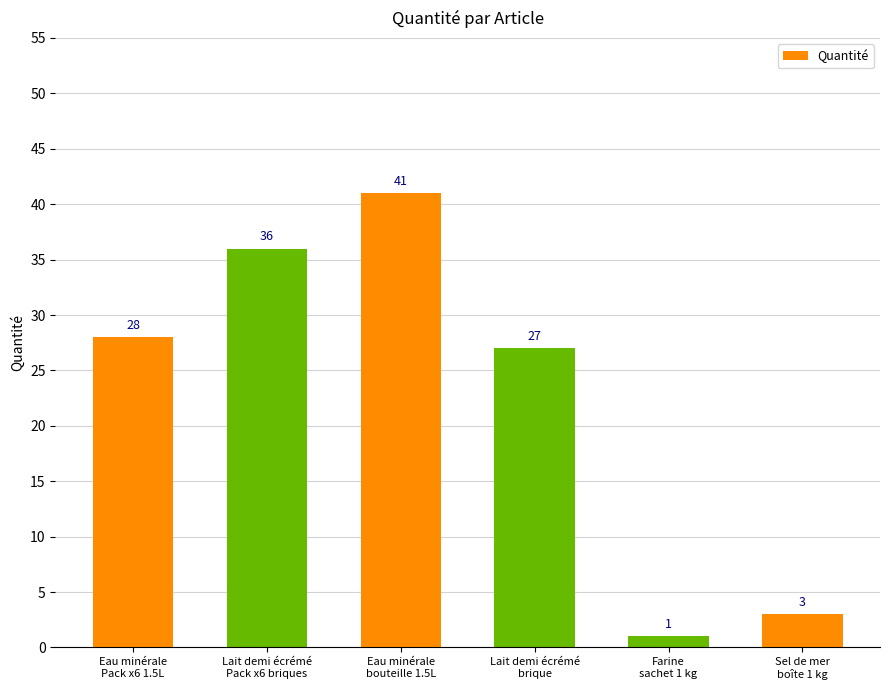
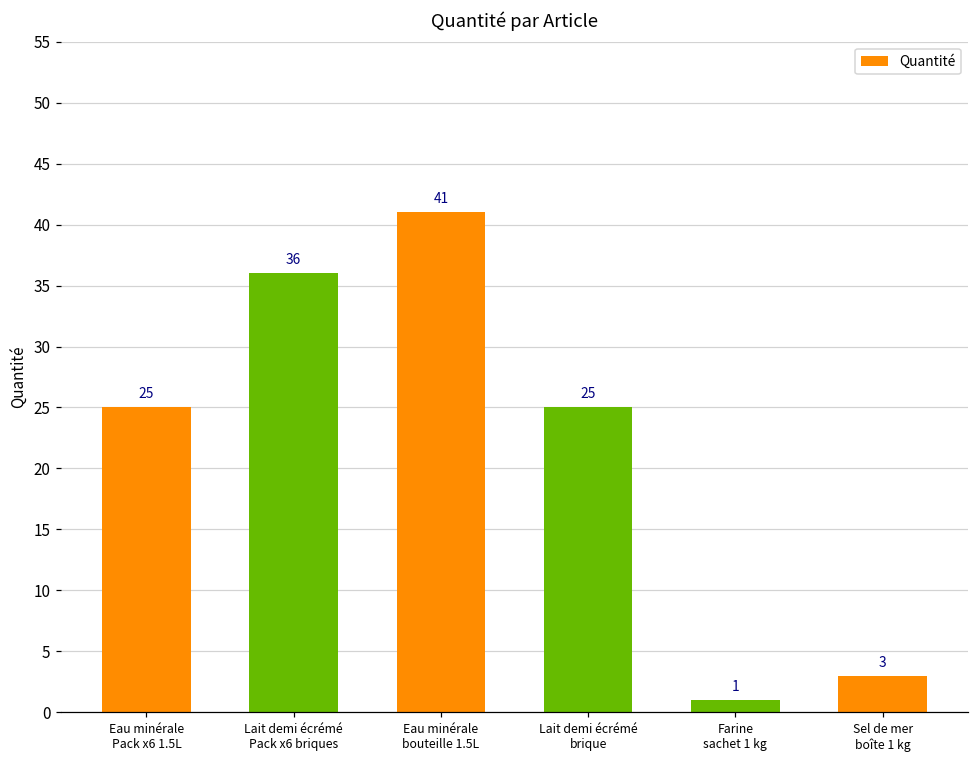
Eau minérale Pack x6 1.5L: 28 -> 25
Lait demi écrémé brique: 27 -> 25
